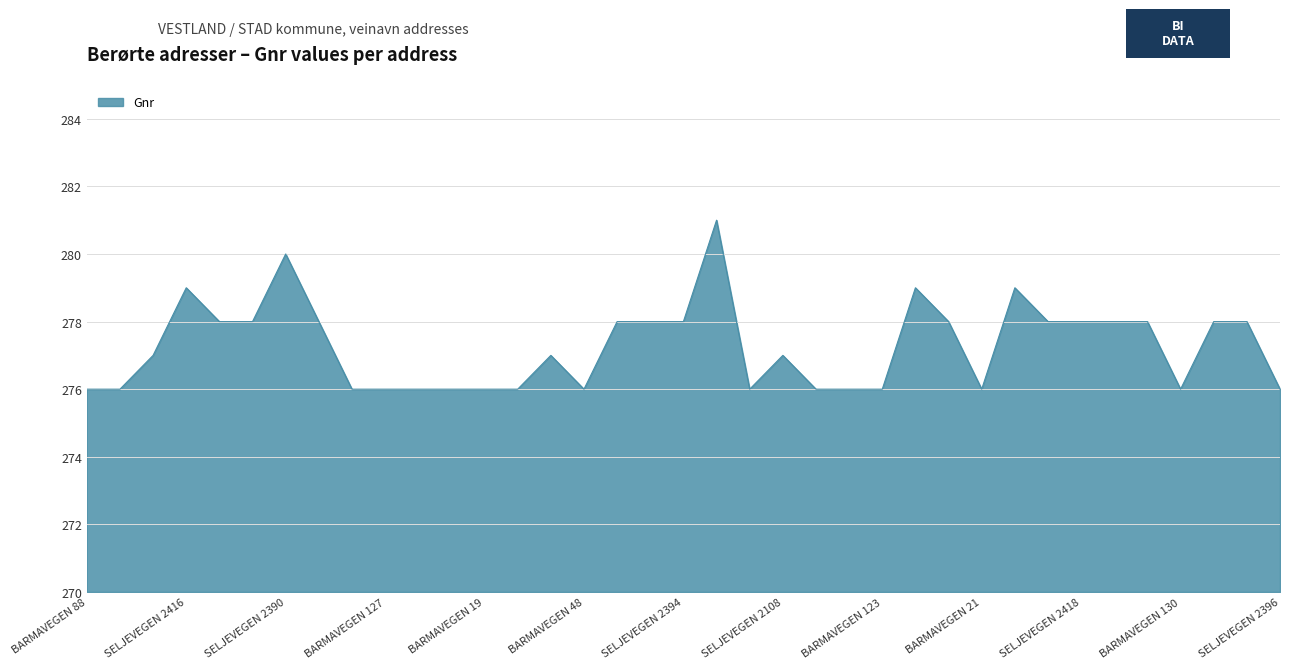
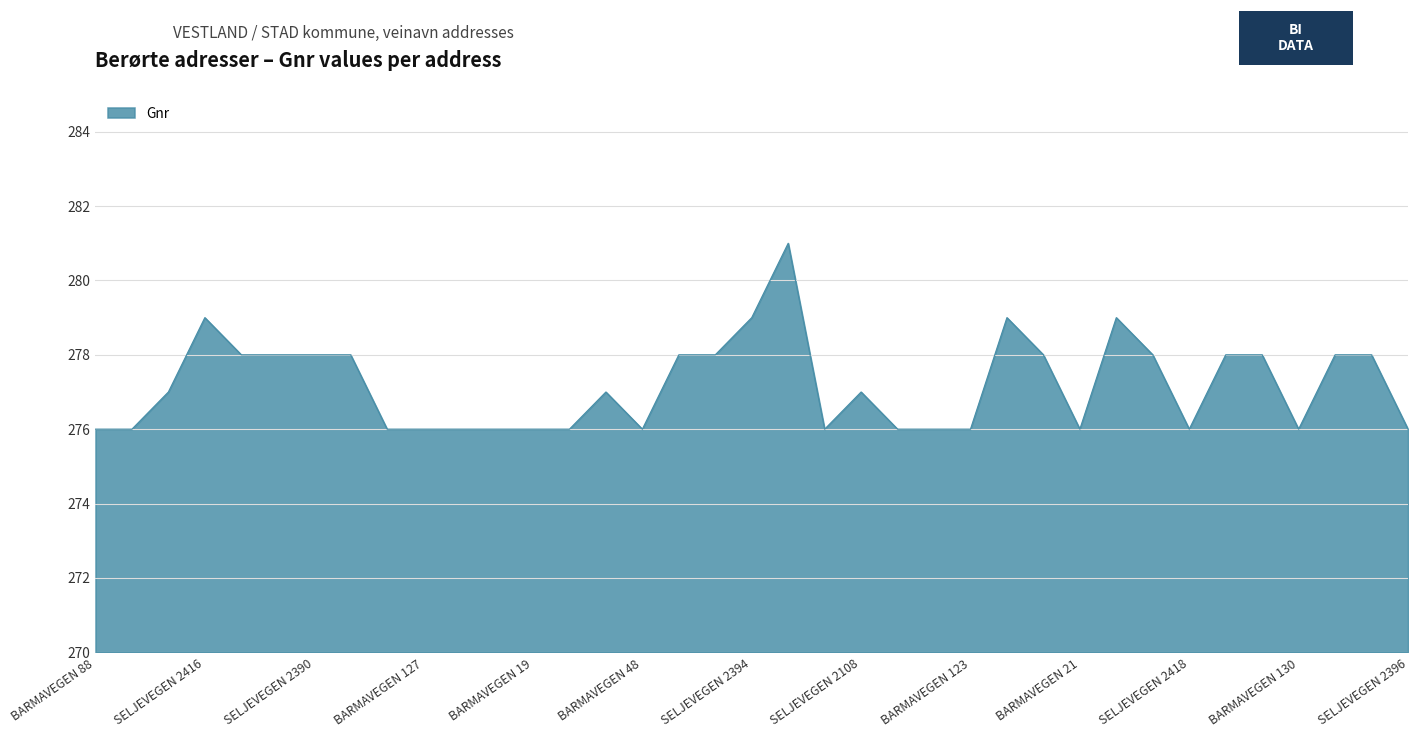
SELJEVEGEN 2390: 280 -> 278
SELJEVEGEN 2394: 278 -> 279
SELJEVEGEN 2418: 278 -> 276
